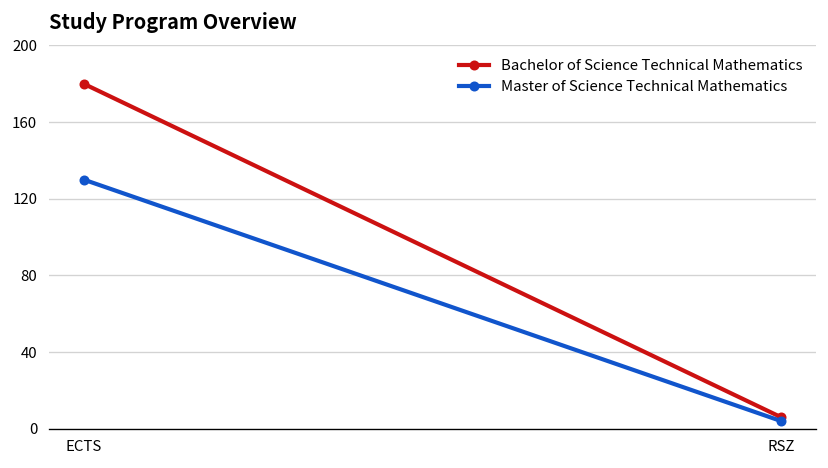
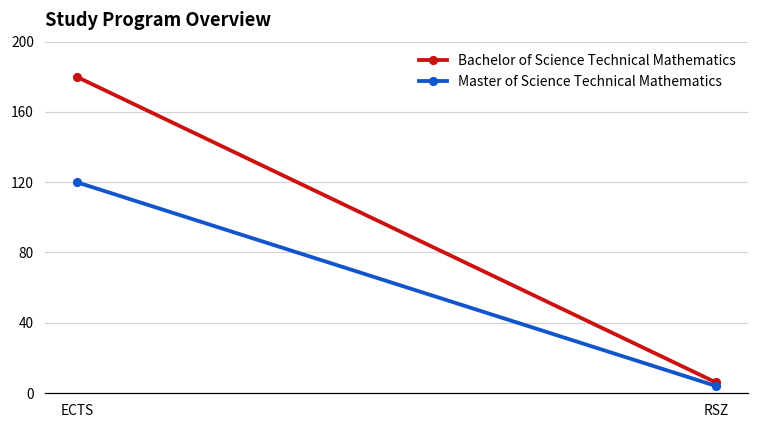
Master of Science Technical Mathematics, ECTS: 130 -> 120
